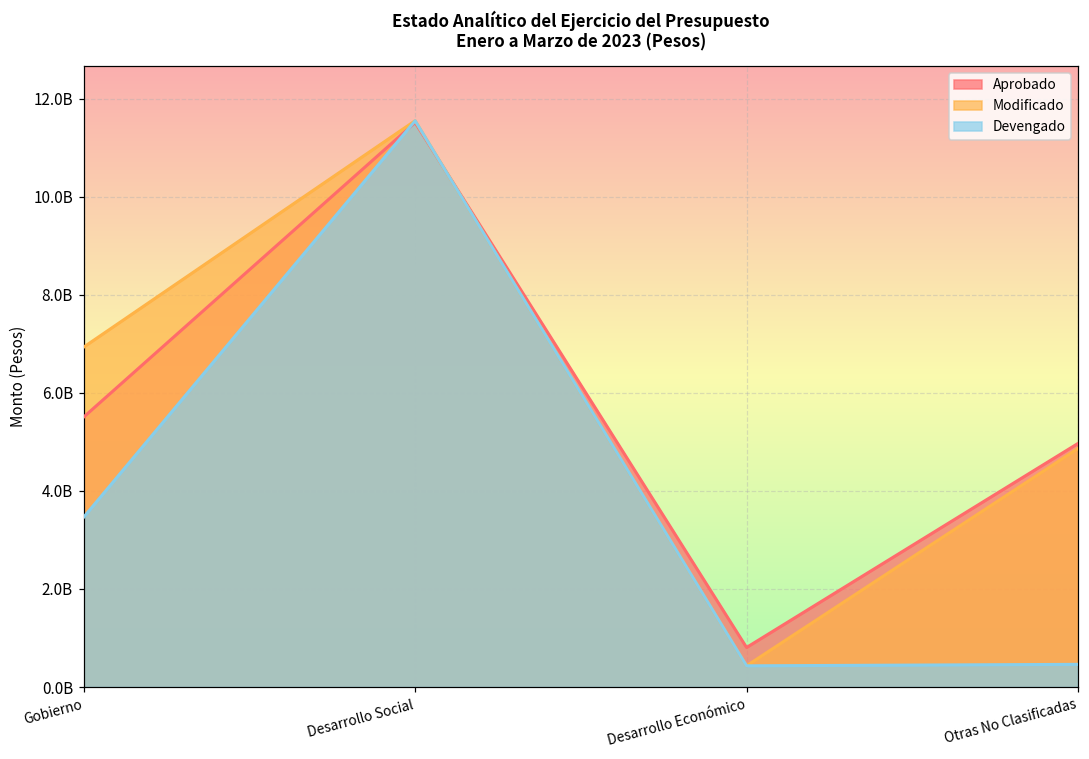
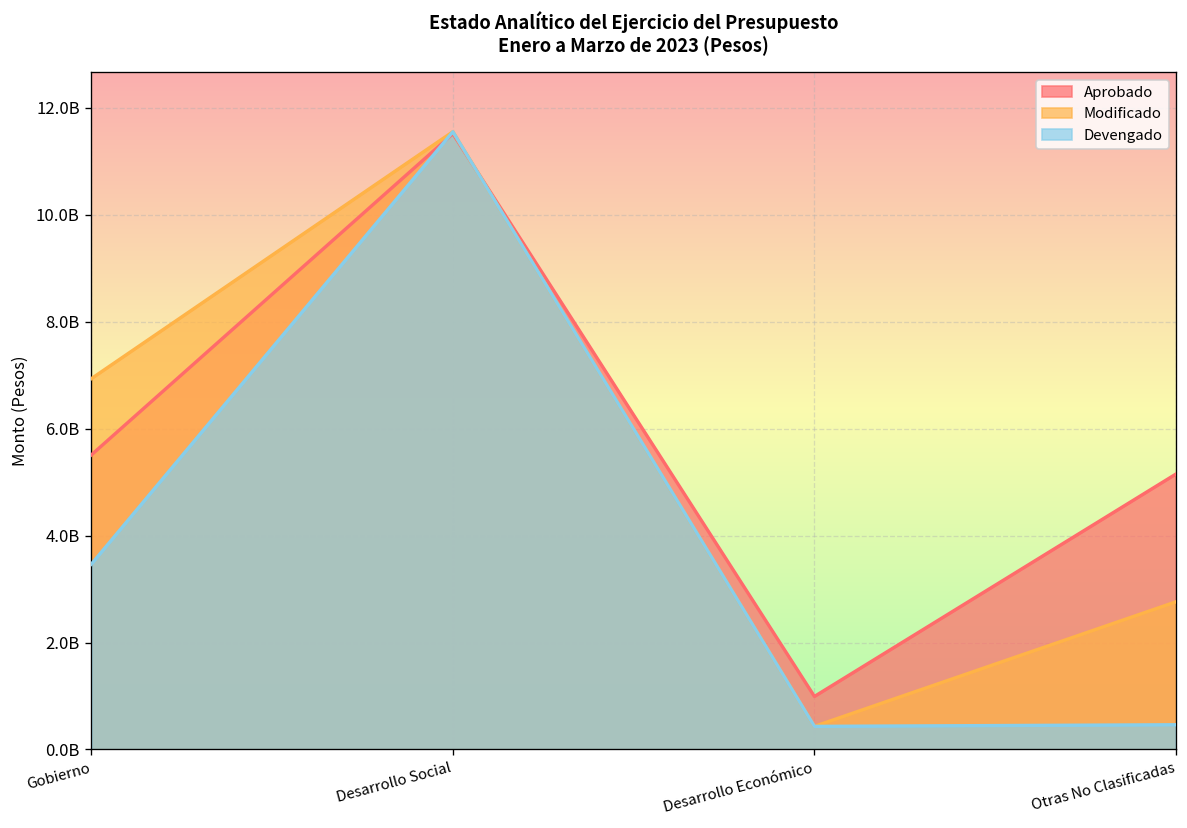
Aprobado, Desarrollo Económico: 800000000 -> 1000000000
Aprobado, Otras No Clasificadas: 5000000000 -> 5200000000
Modificado, Otras No Clasificadas: 4900000000 -> 2800000000
